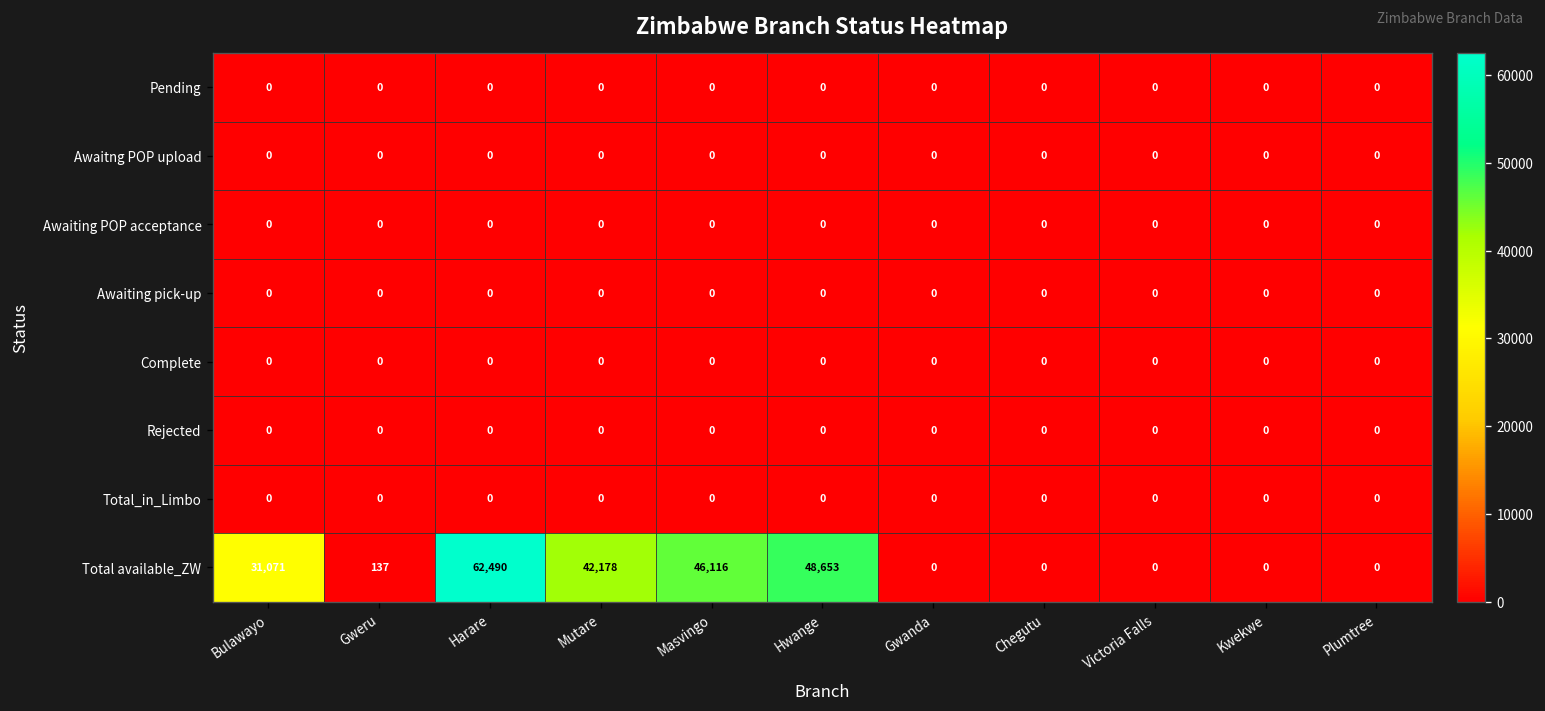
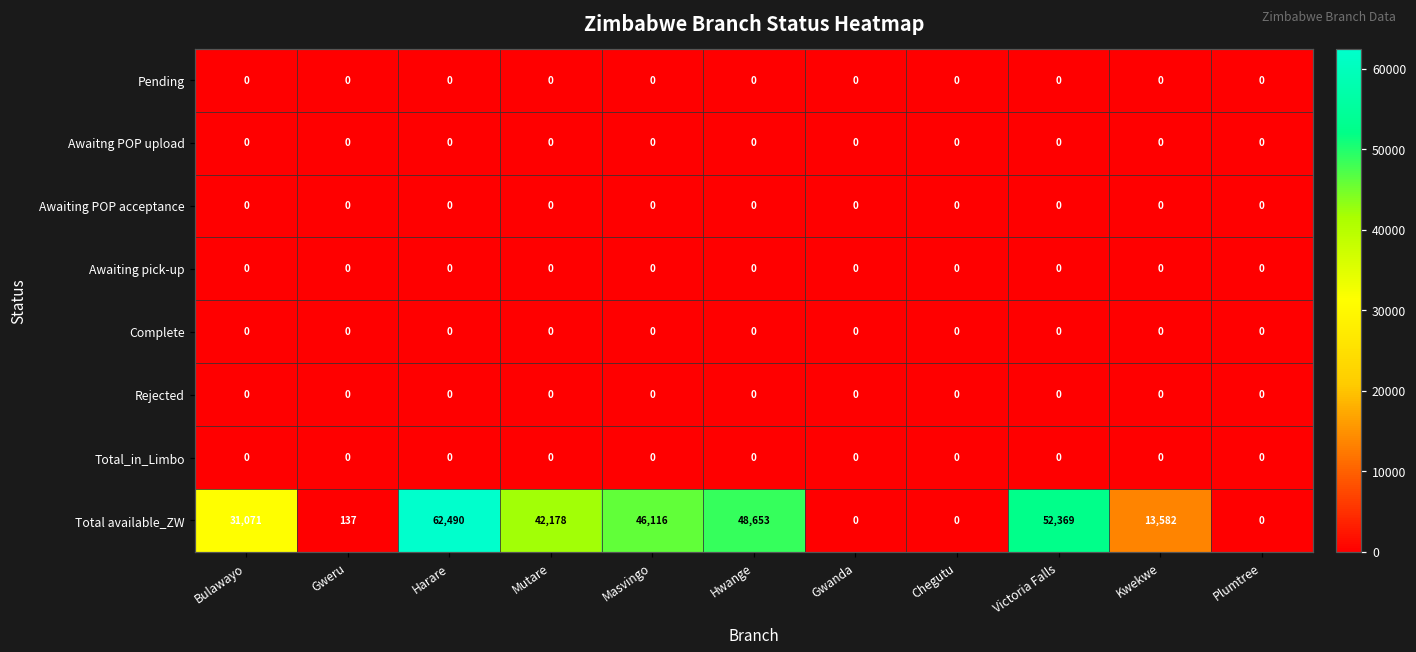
Total available_ZW, Victoria Falls: 0 -> 52,369
Total available_ZW, Kwekwe: 0 -> 13,582
